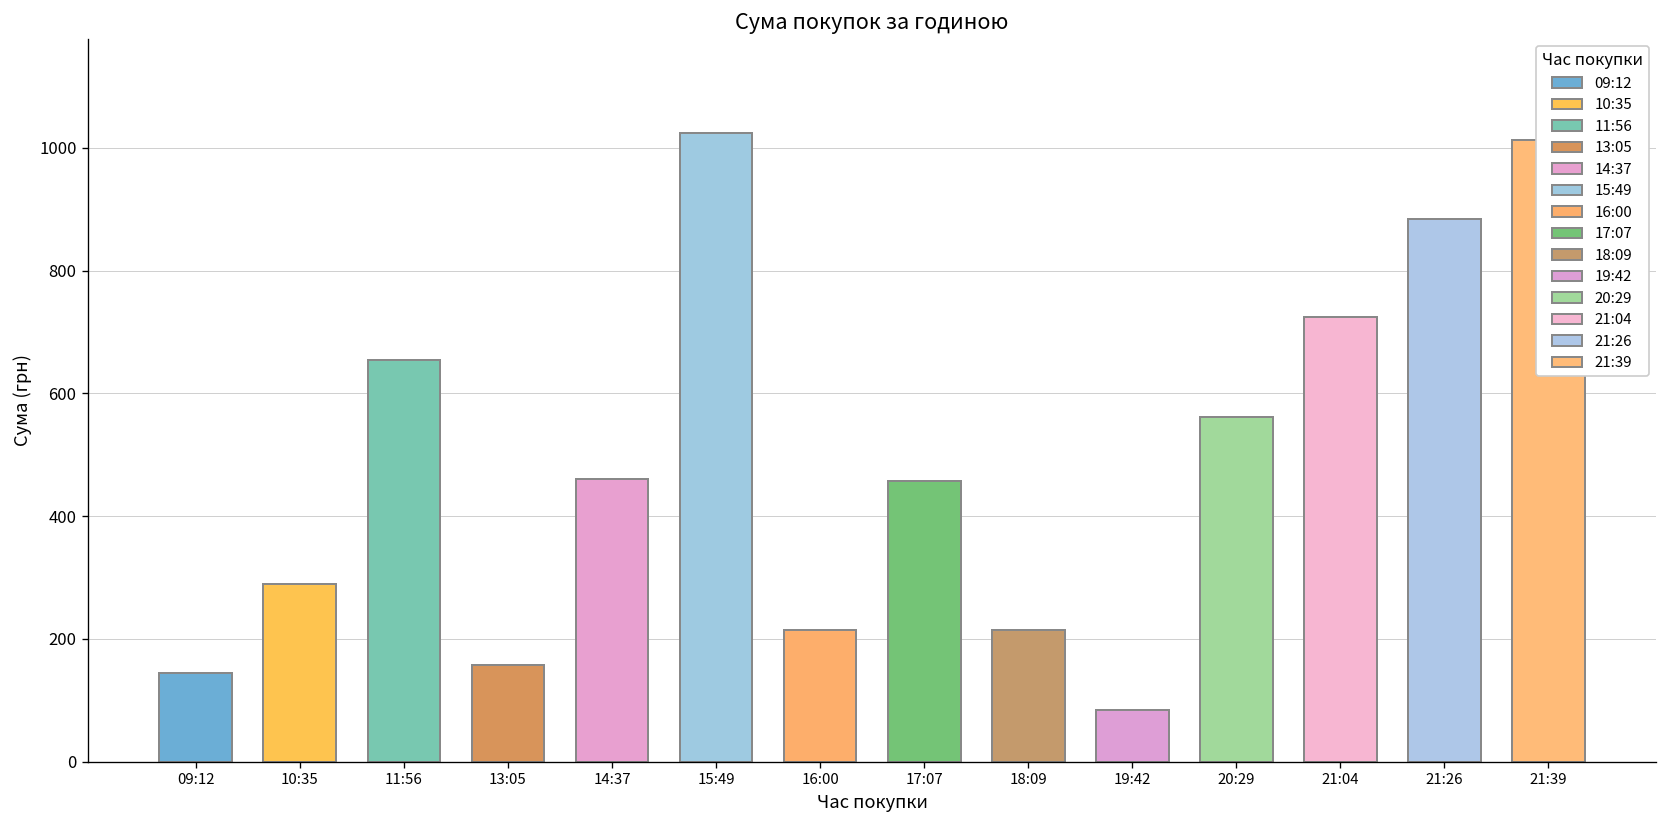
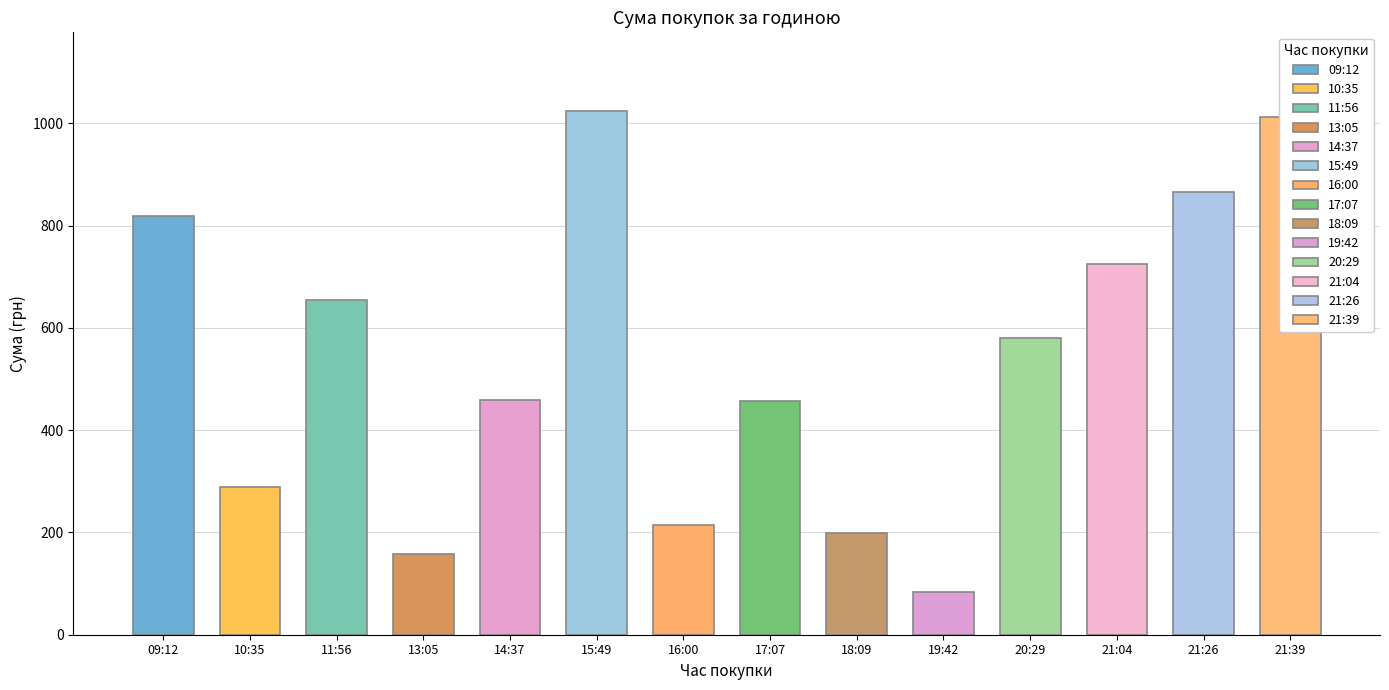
09:12: 150 -> 820
18:09: 210 -> 200
20:29: 560 -> 580
21:26: 880 -> 870
